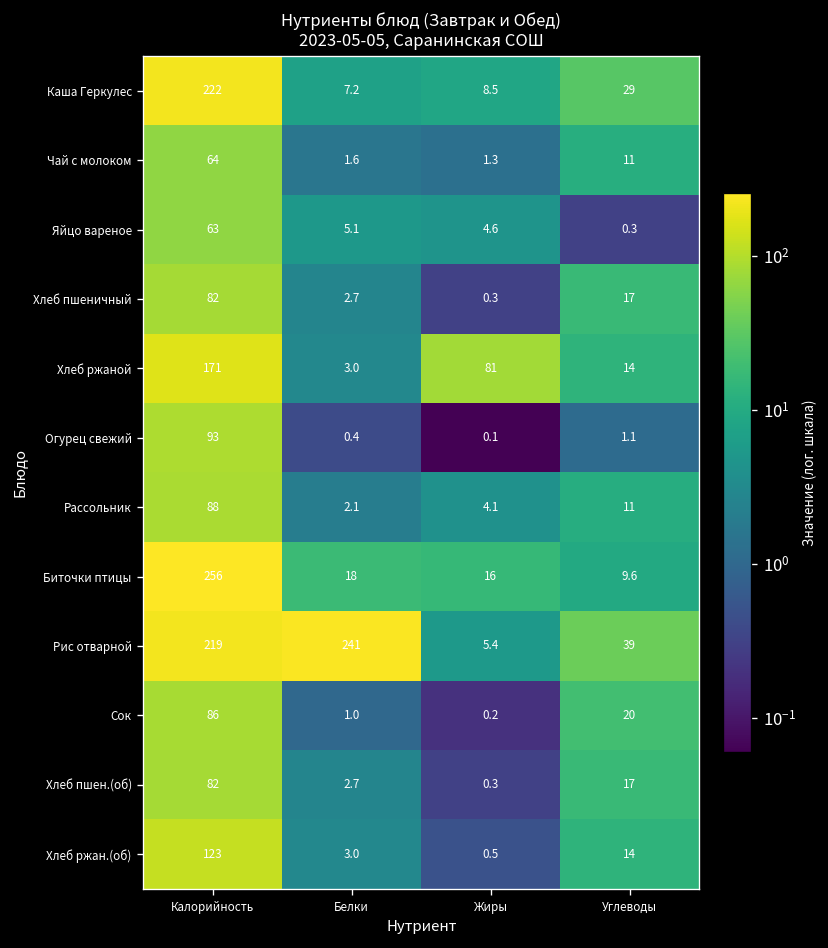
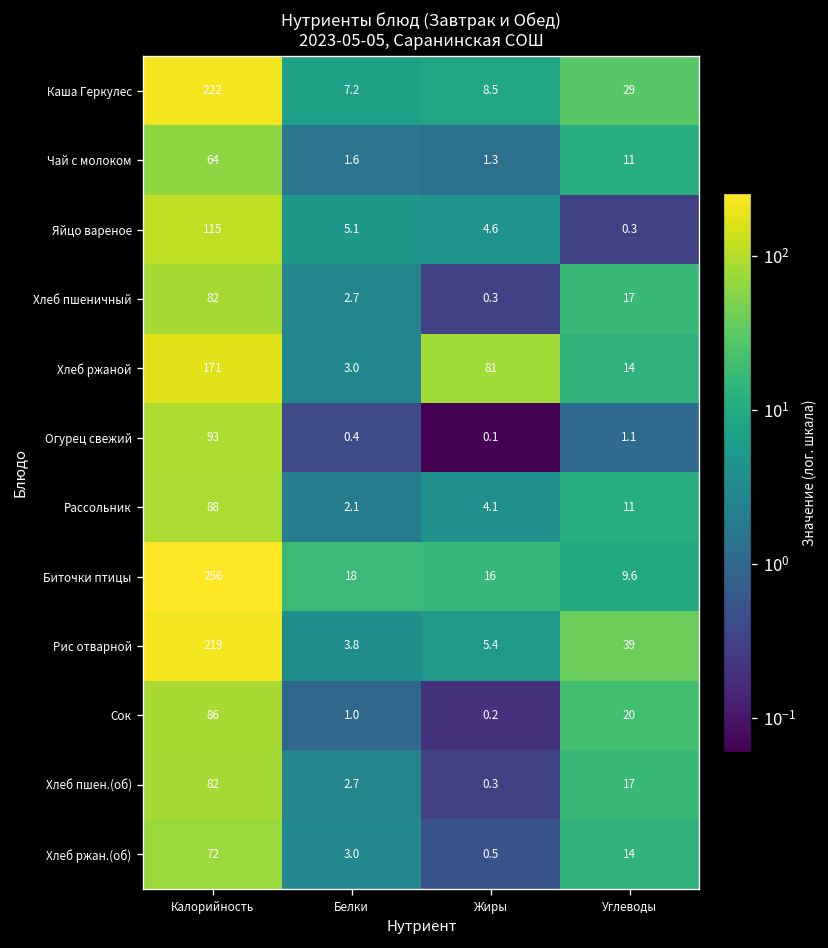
Яйцо вареное, Калорийность: 63 -> 115
Рис отварной, Белки: 241 -> 3.8
Хлеб ржан.(об), Калорийность: 123 -> 72
